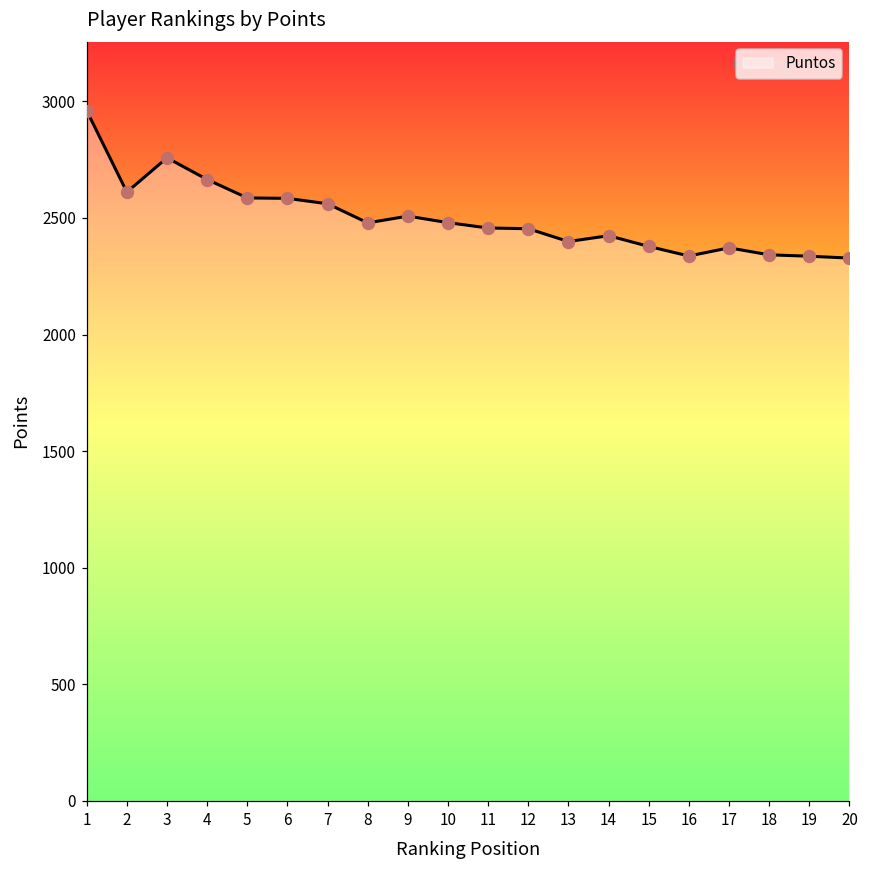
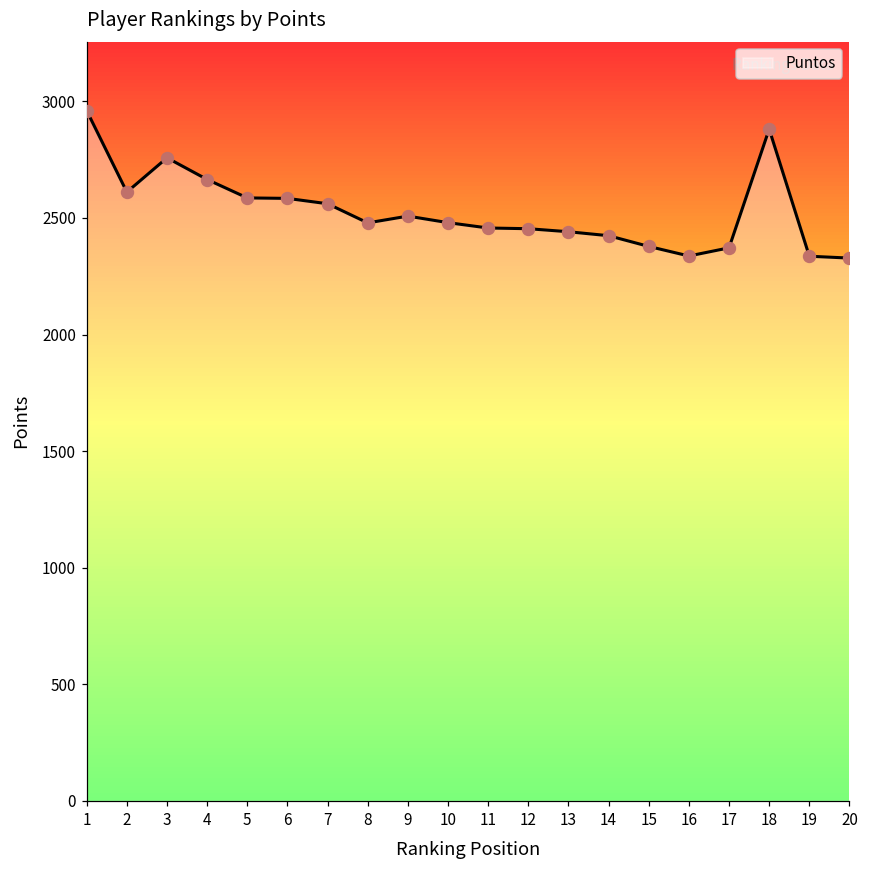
13: 2400 -> 2440
18: 2340 -> 2880
